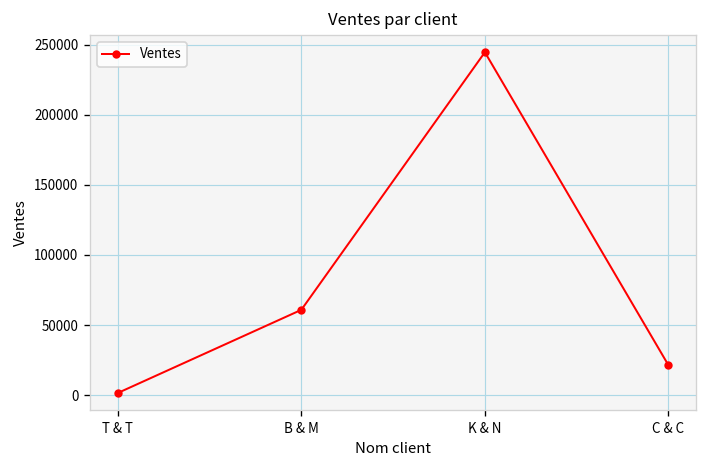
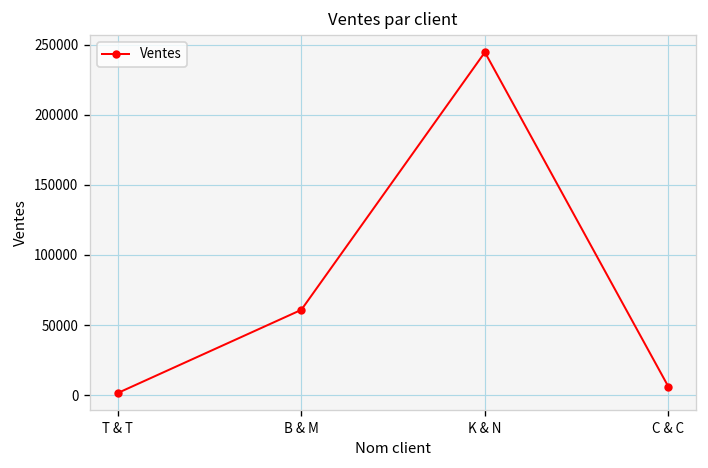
C & C: 21000 -> 6000
